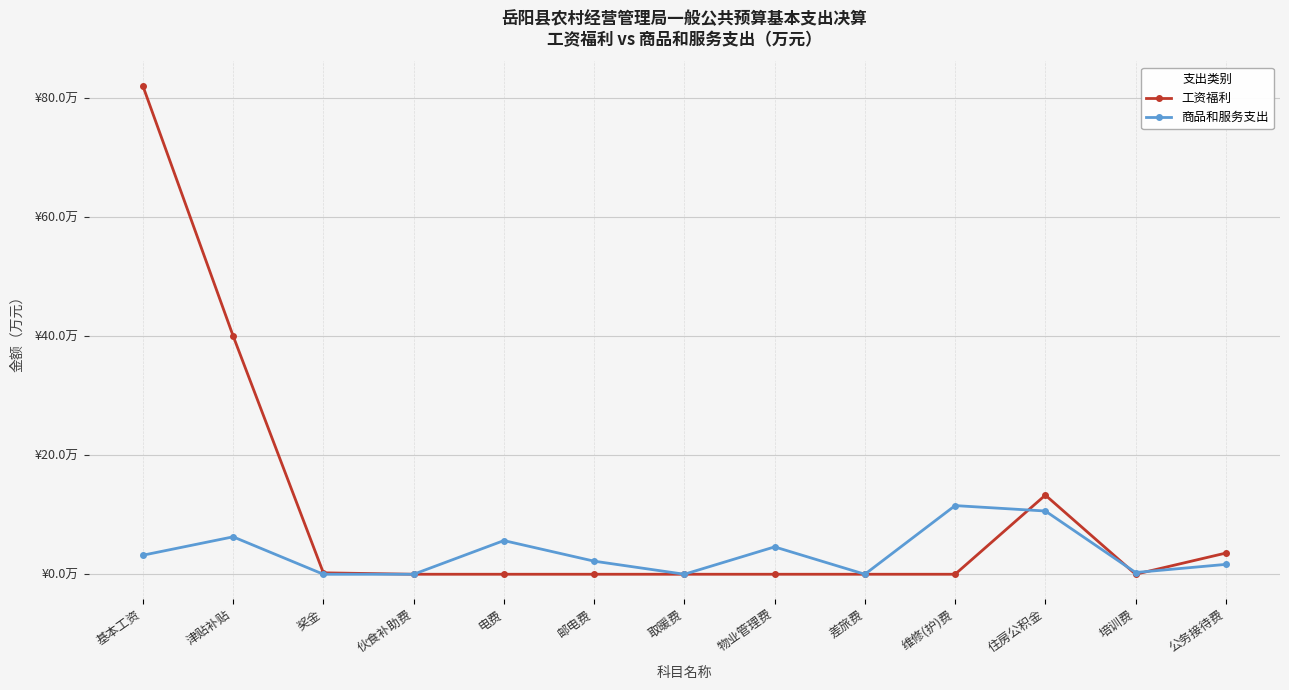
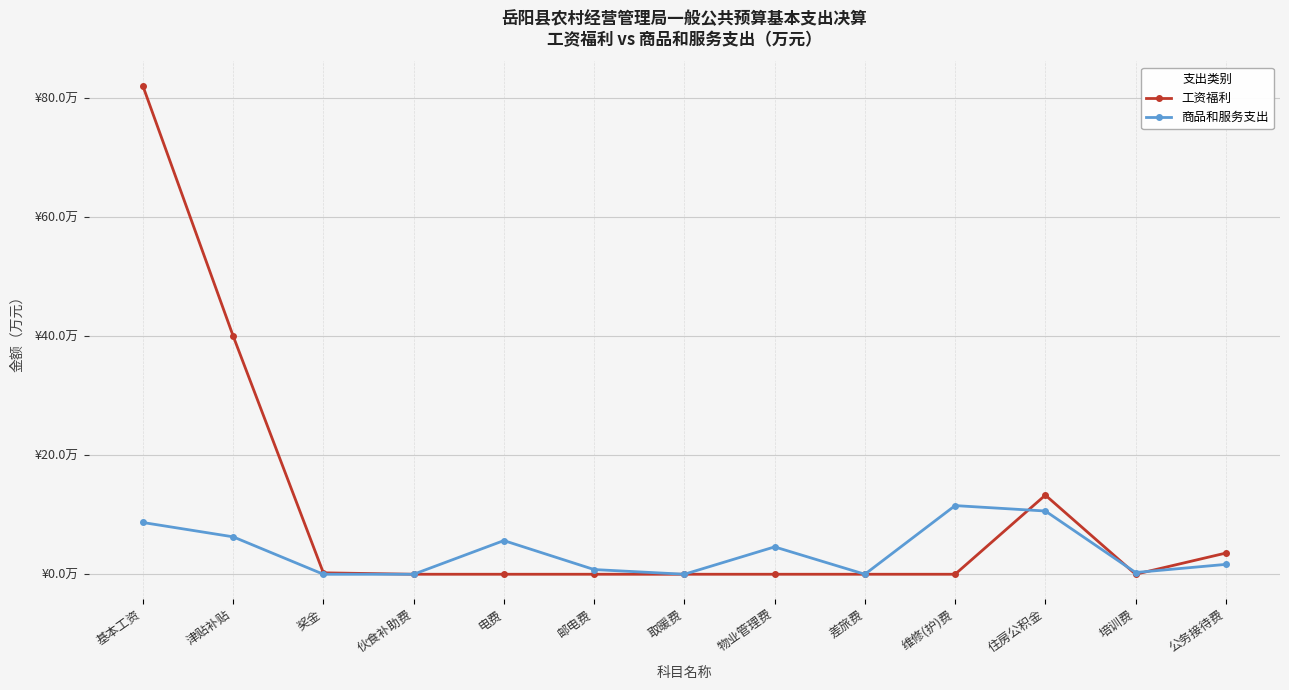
商品和服务支出, 基本工资: ¥3万 -> ¥9万
商品和服务支出, 邮电费: ¥2万 -> ¥1万
